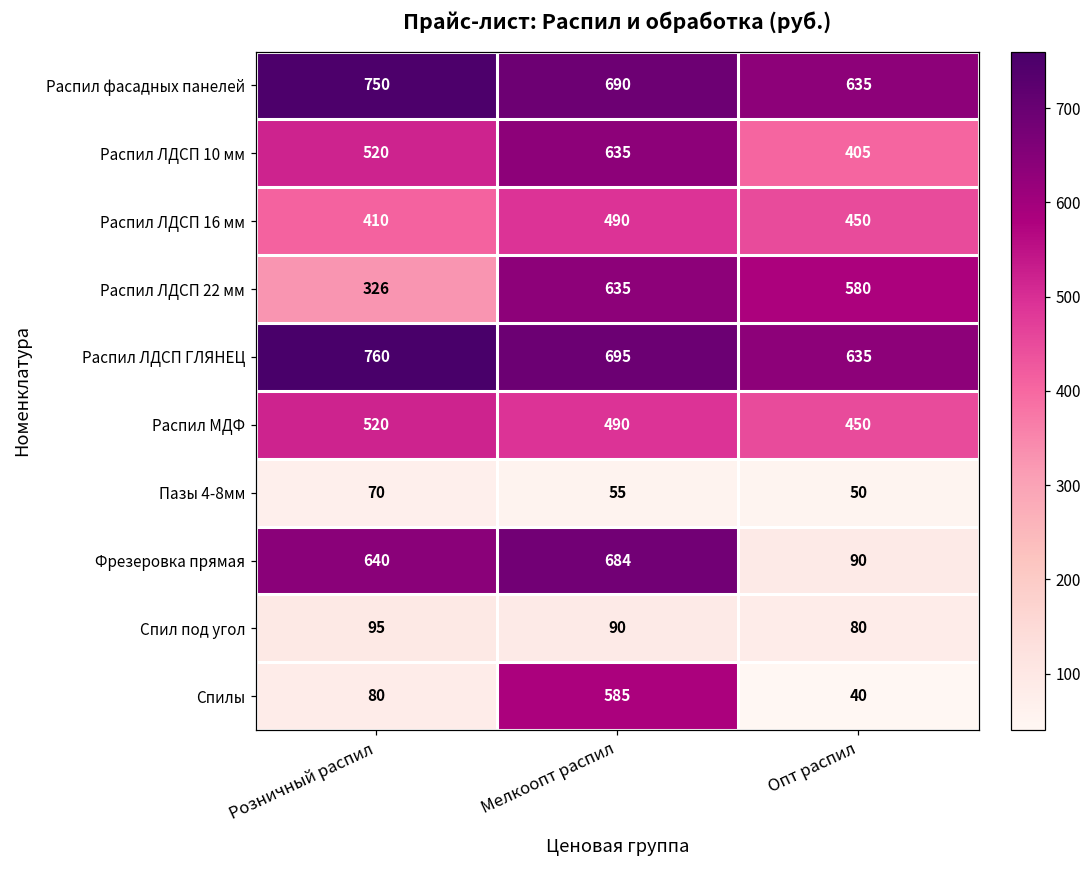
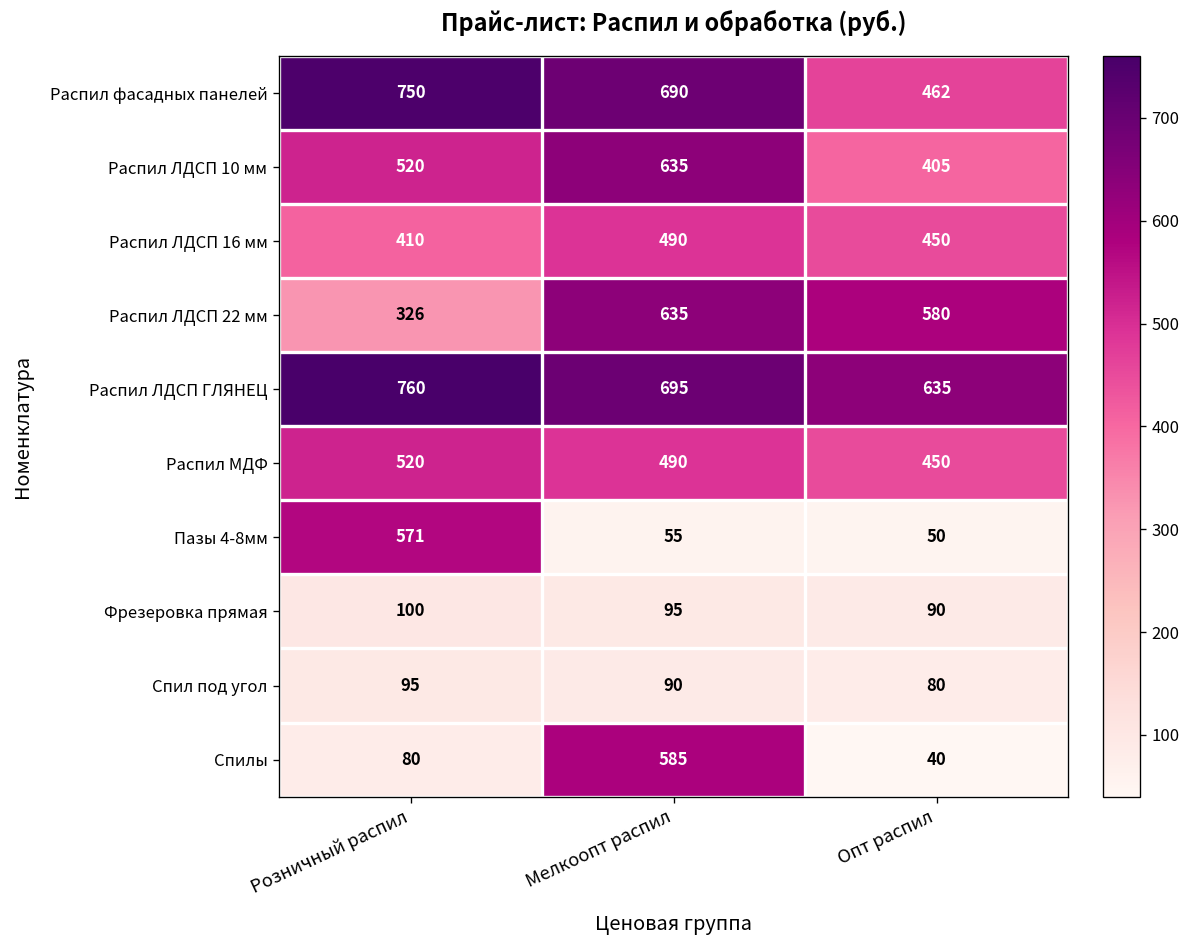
Распил фасадных панелей, Опт распил: 635 -> 462
Пазы 4-8мм, Розничный распил: 70 -> 571
Фрезеровка прямая, Розничный распил: 640 -> 100
Фрезеровка прямая, Мелкоопт распил: 684 -> 95
